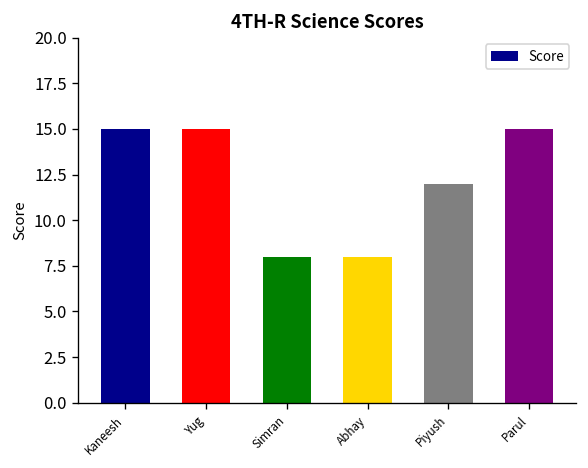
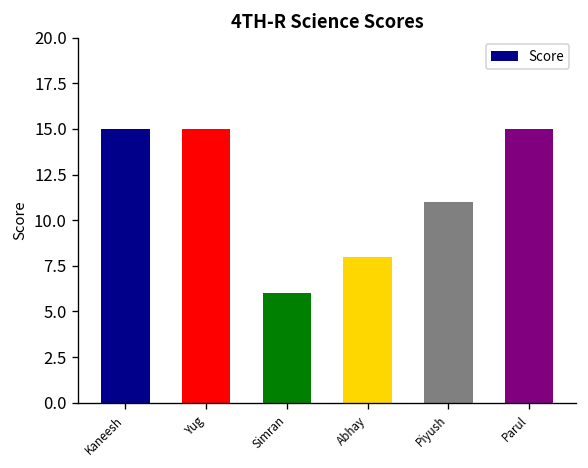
Simran: 8 -> 6
Piyush: 12 -> 11
